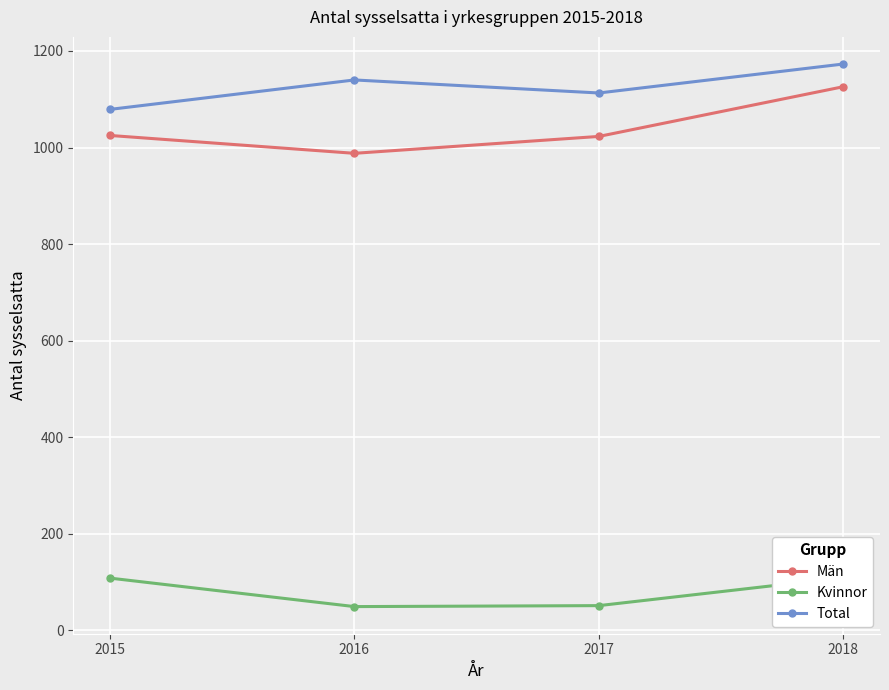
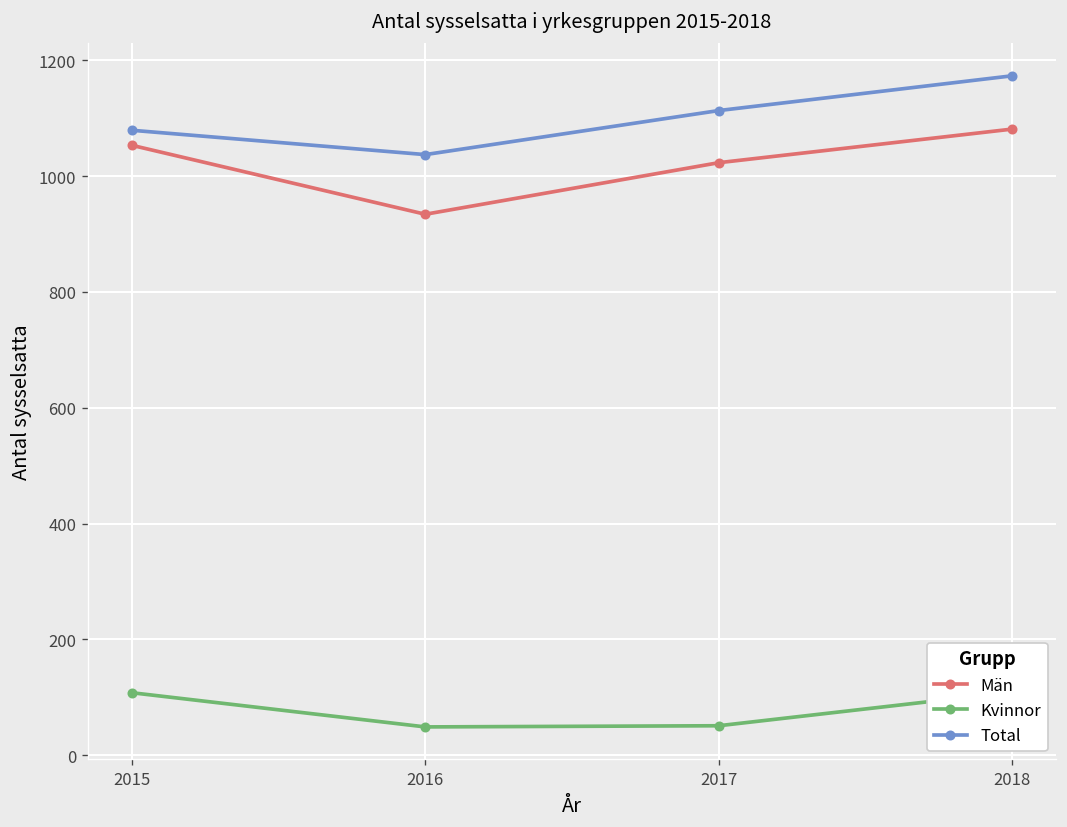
Män, 2015: 1030 -> 1050
Män, 2016: 990 -> 930
Total, 2016: 1140 -> 1040
Män, 2018: 1130 -> 1080
